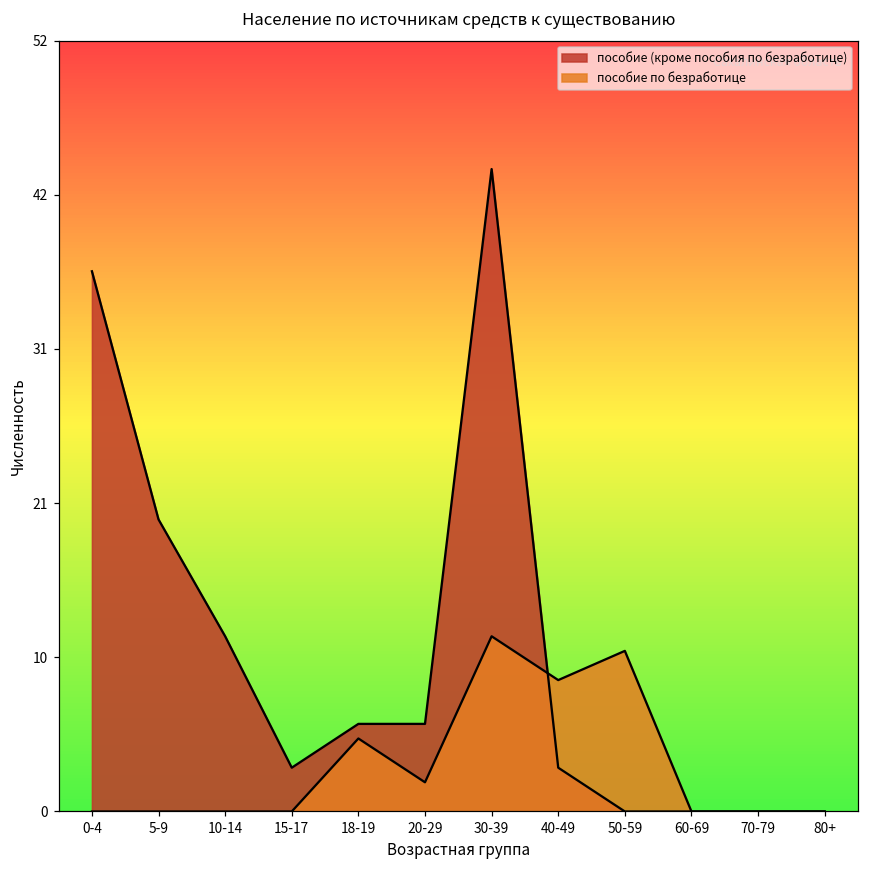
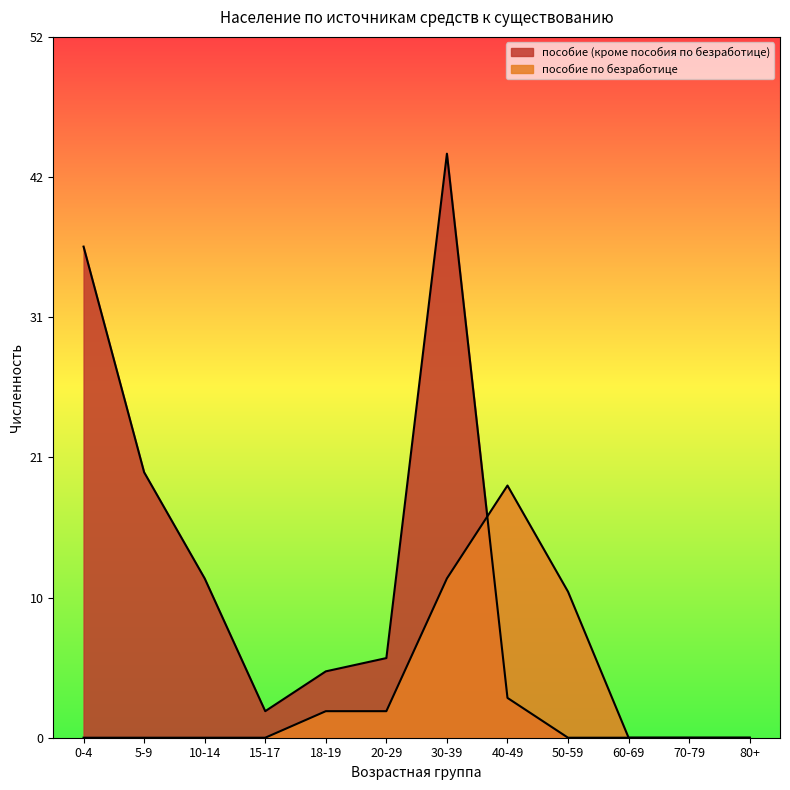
пособие (кроме пособия по безработице), 15-17: 3 -> 2
пособие (кроме пособия по безработице), 18-19: 6 -> 5
пособие по безработице, 18-19: 5 -> 2
пособие по безработице, 40-49: 9 -> 19
